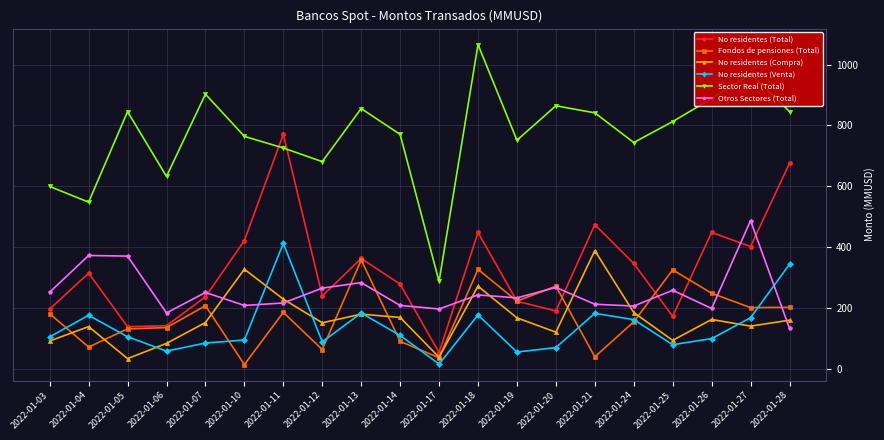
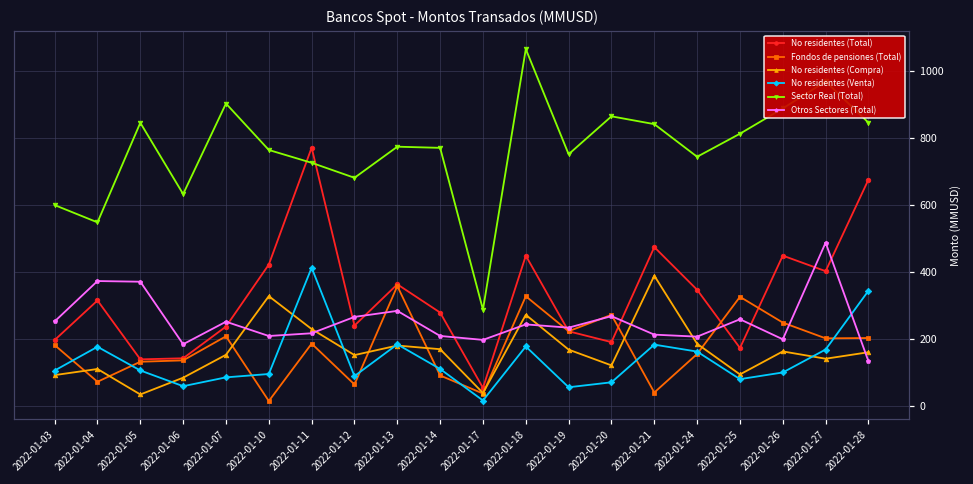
No residentes (Compra), 2022-01-04: 140 -> 110
Sector Real (Total), 2022-01-13: 860 -> 770
